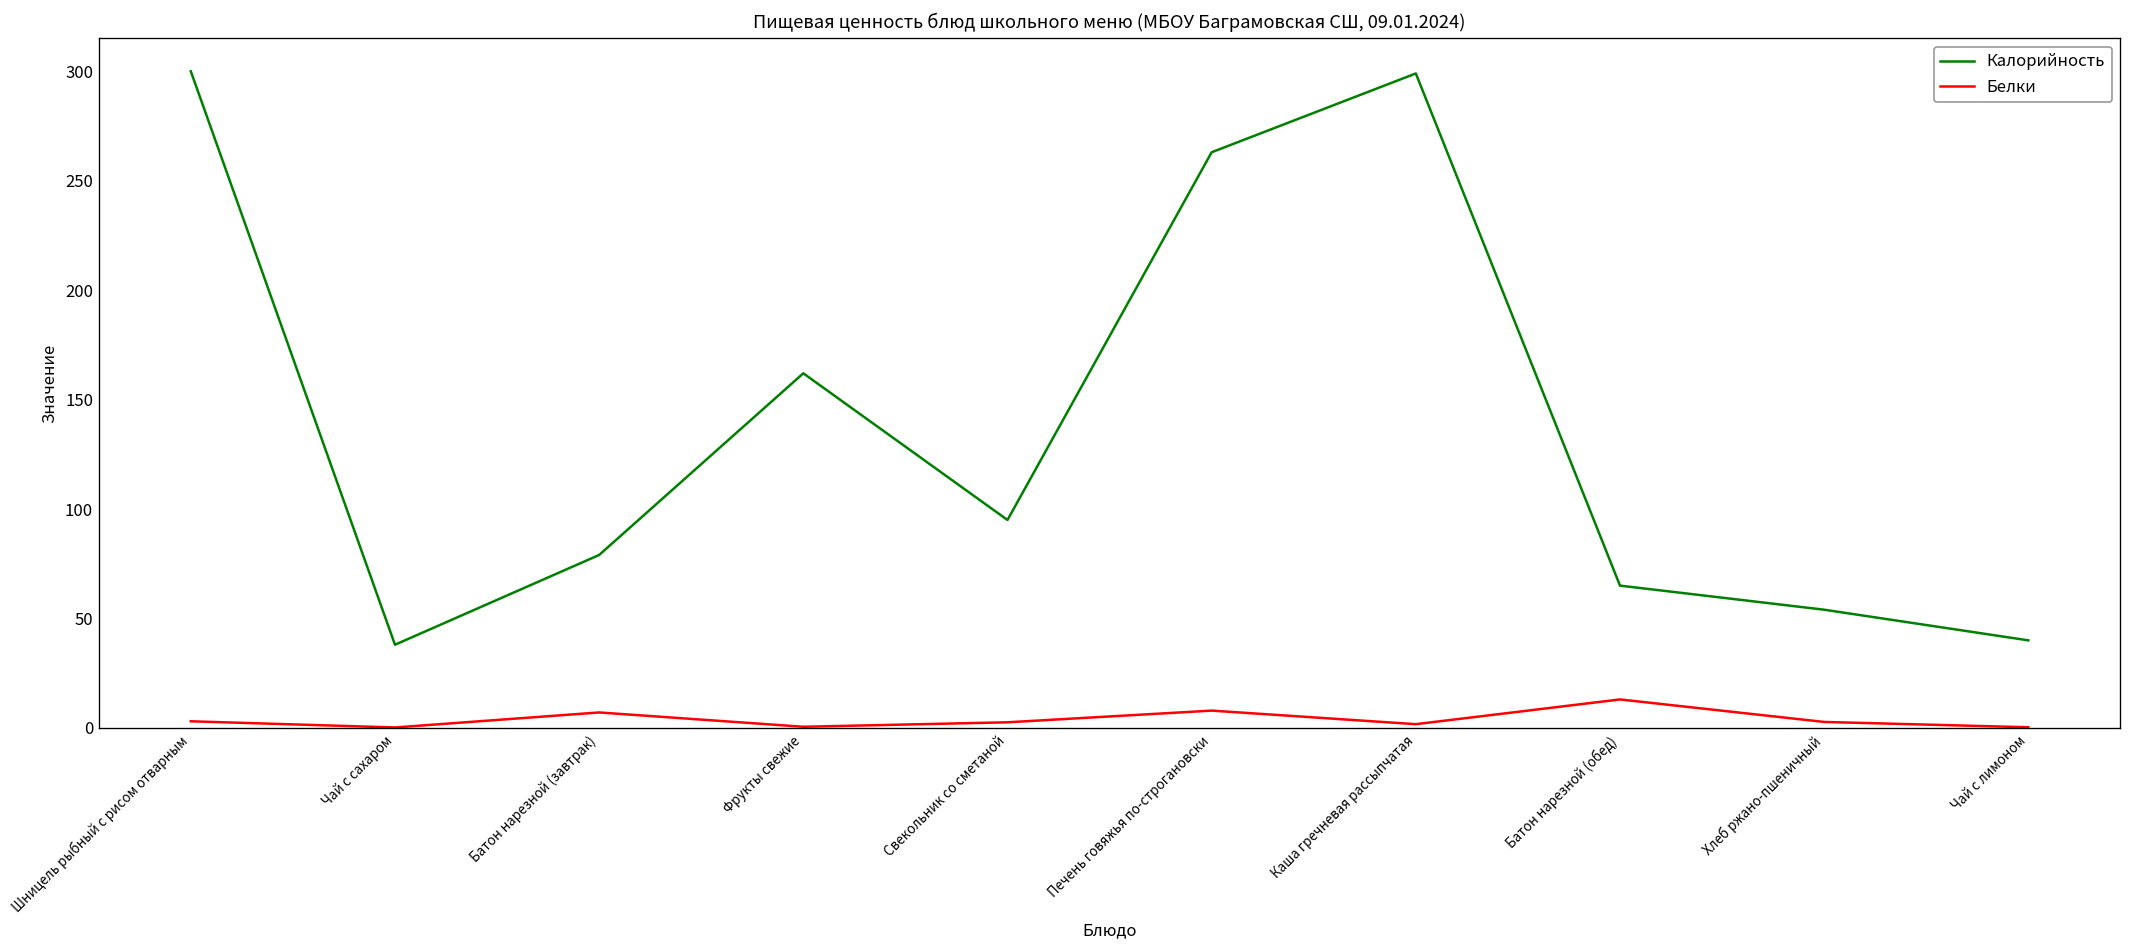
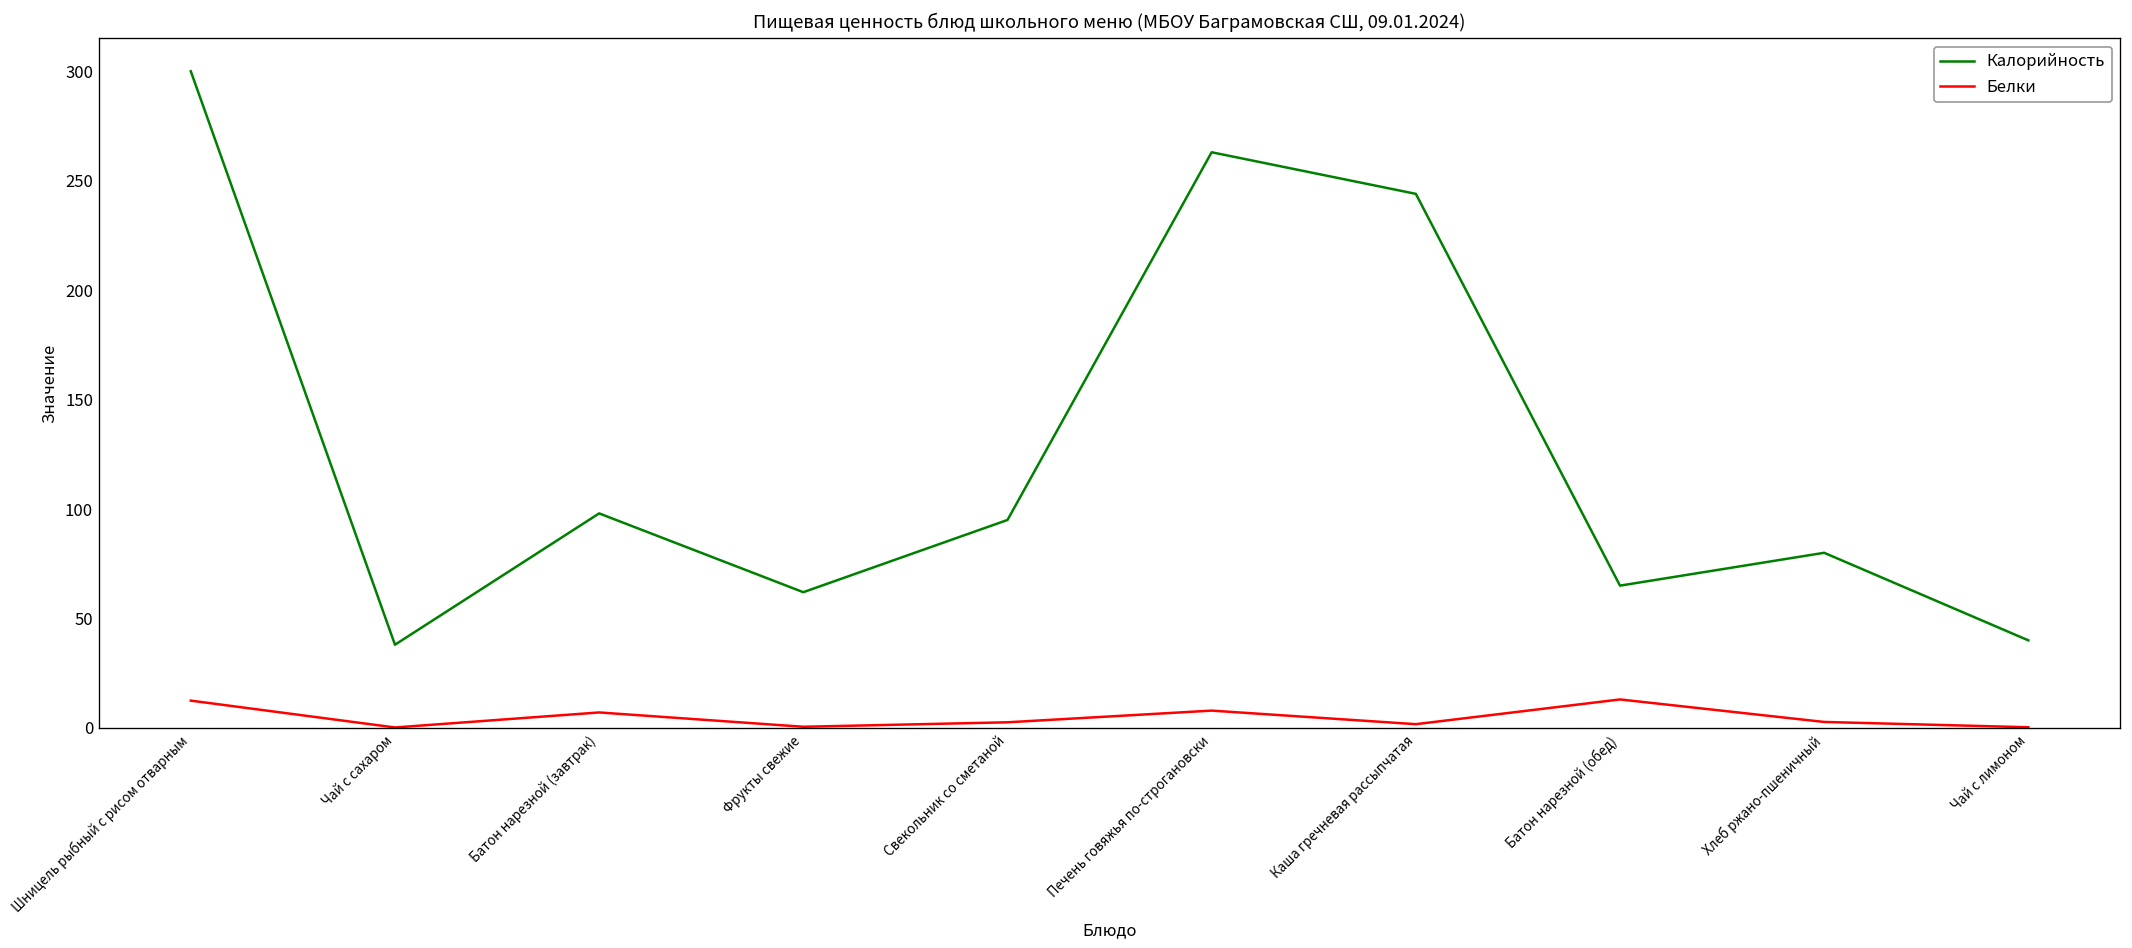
Белки, Шницель рыбный с рисом отварным: 3 -> 12
Калорийность, Батон нарезной (завтрак): 79 -> 98
Калорийность, Фрукты свежие: 162 -> 62
Калорийность, Каша гречневая рассыпчатая: 299 -> 244
Калорийность, Хлеб ржано-пшеничный: 54 -> 80
